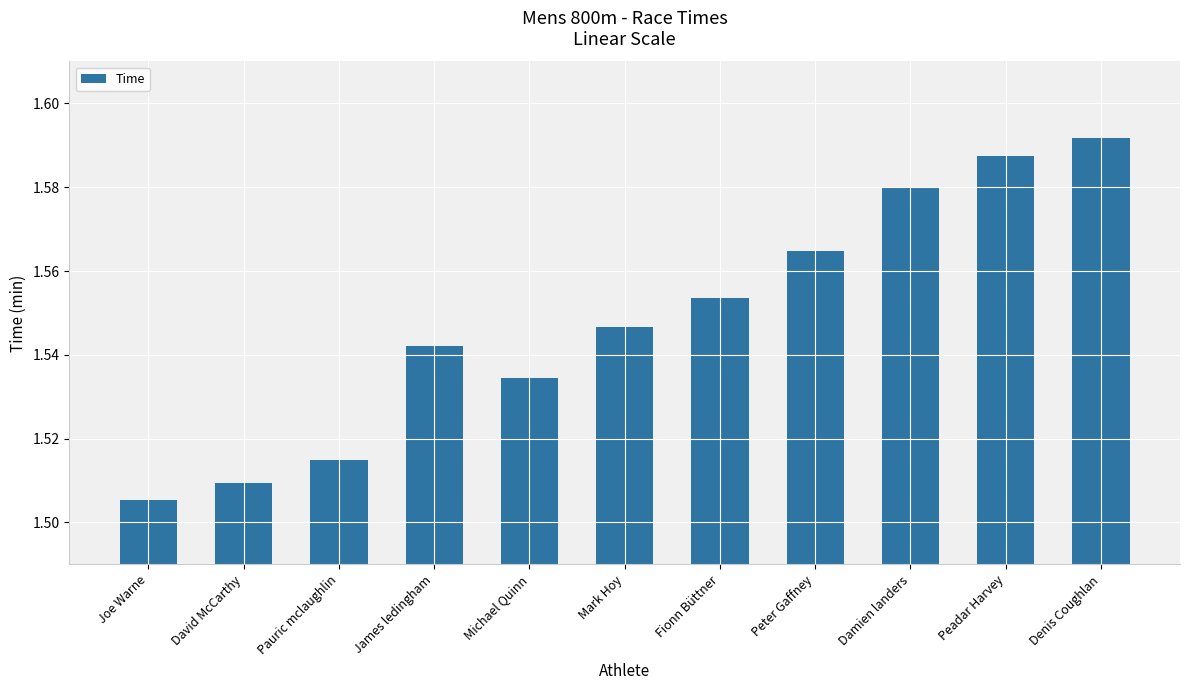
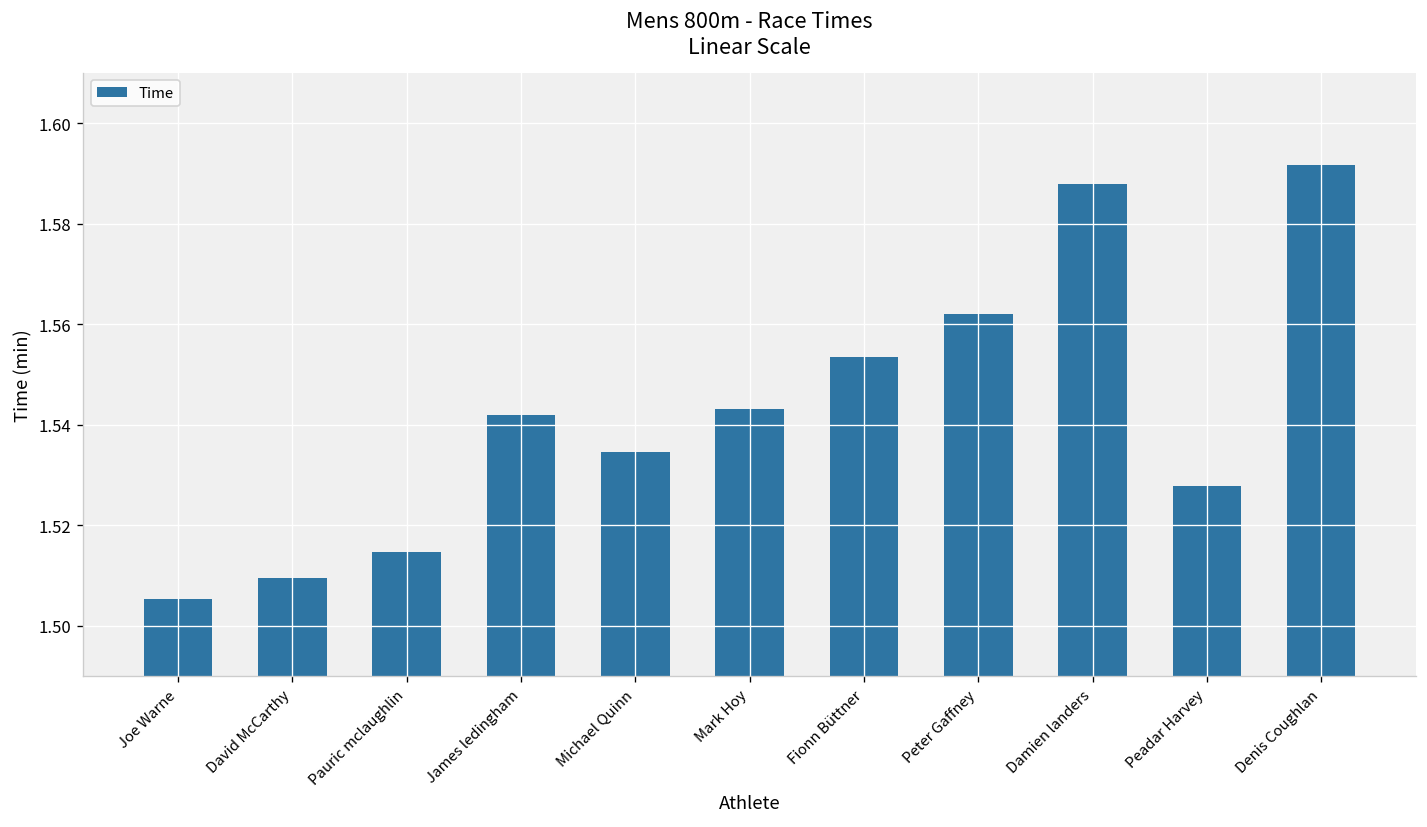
Mark Hoy: 1.547 -> 1.543
Peter Gaffney: 1.565 -> 1.562
Damien landers: 1.580 -> 1.588
Peadar Harvey: 1.588 -> 1.528
